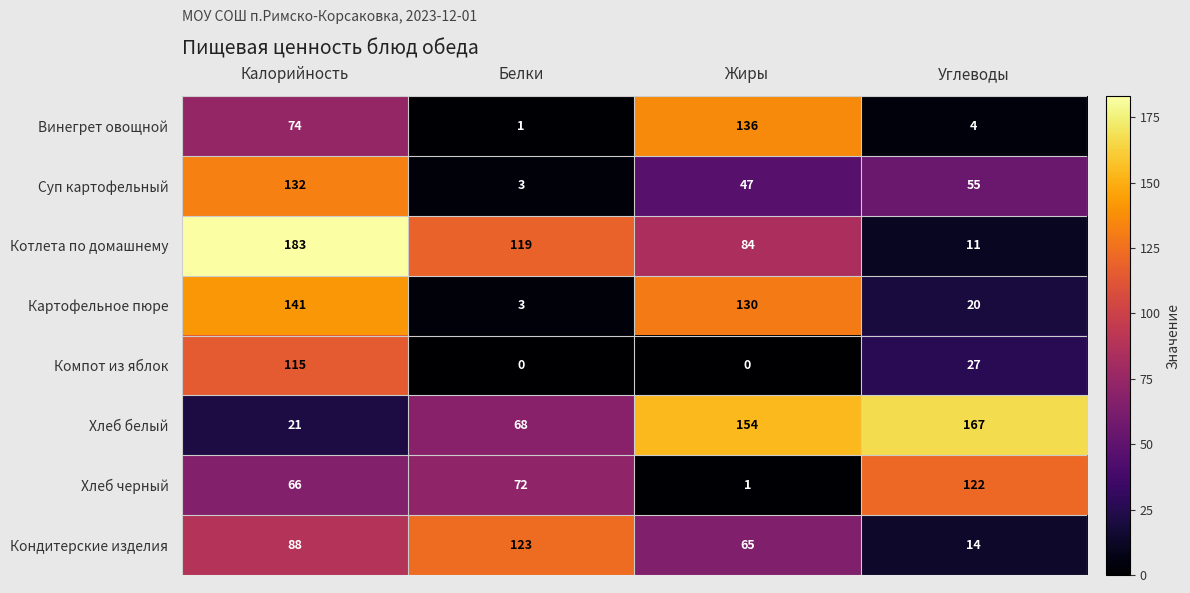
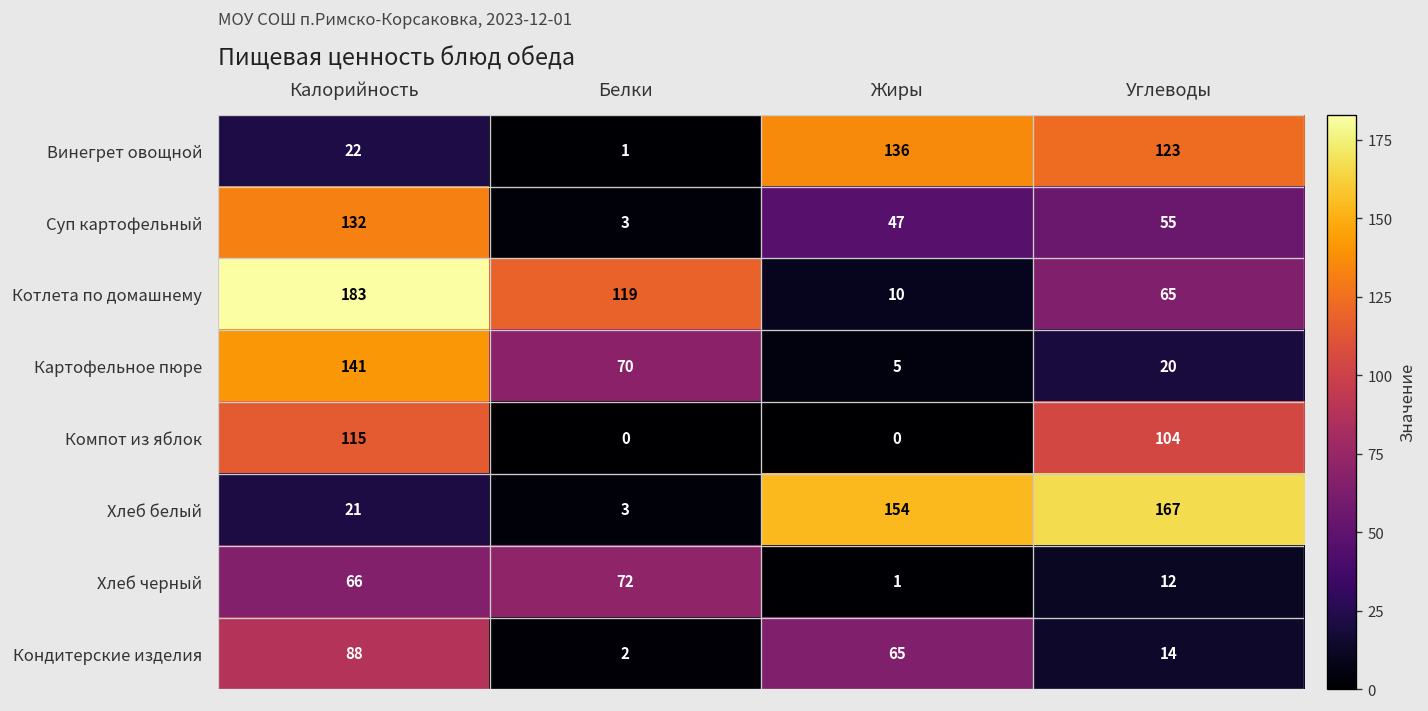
Винегрет овощной, Калорийность: 74 -> 22
Винегрет овощной, Углеводы: 4 -> 123
Котлета по домашнему, Жиры: 84 -> 10
Котлета по домашнему, Углеводы: 11 -> 65
Картофельное пюре, Белки: 3 -> 70
Картофельное пюре, Жиры: 130 -> 5
Компот из яблок, Углеводы: 27 -> 104
Хлеб белый, Белки: 68 -> 3
Хлеб черный, Углеводы: 122 -> 12
Кондитерские изделия, Белки: 123 -> 2
